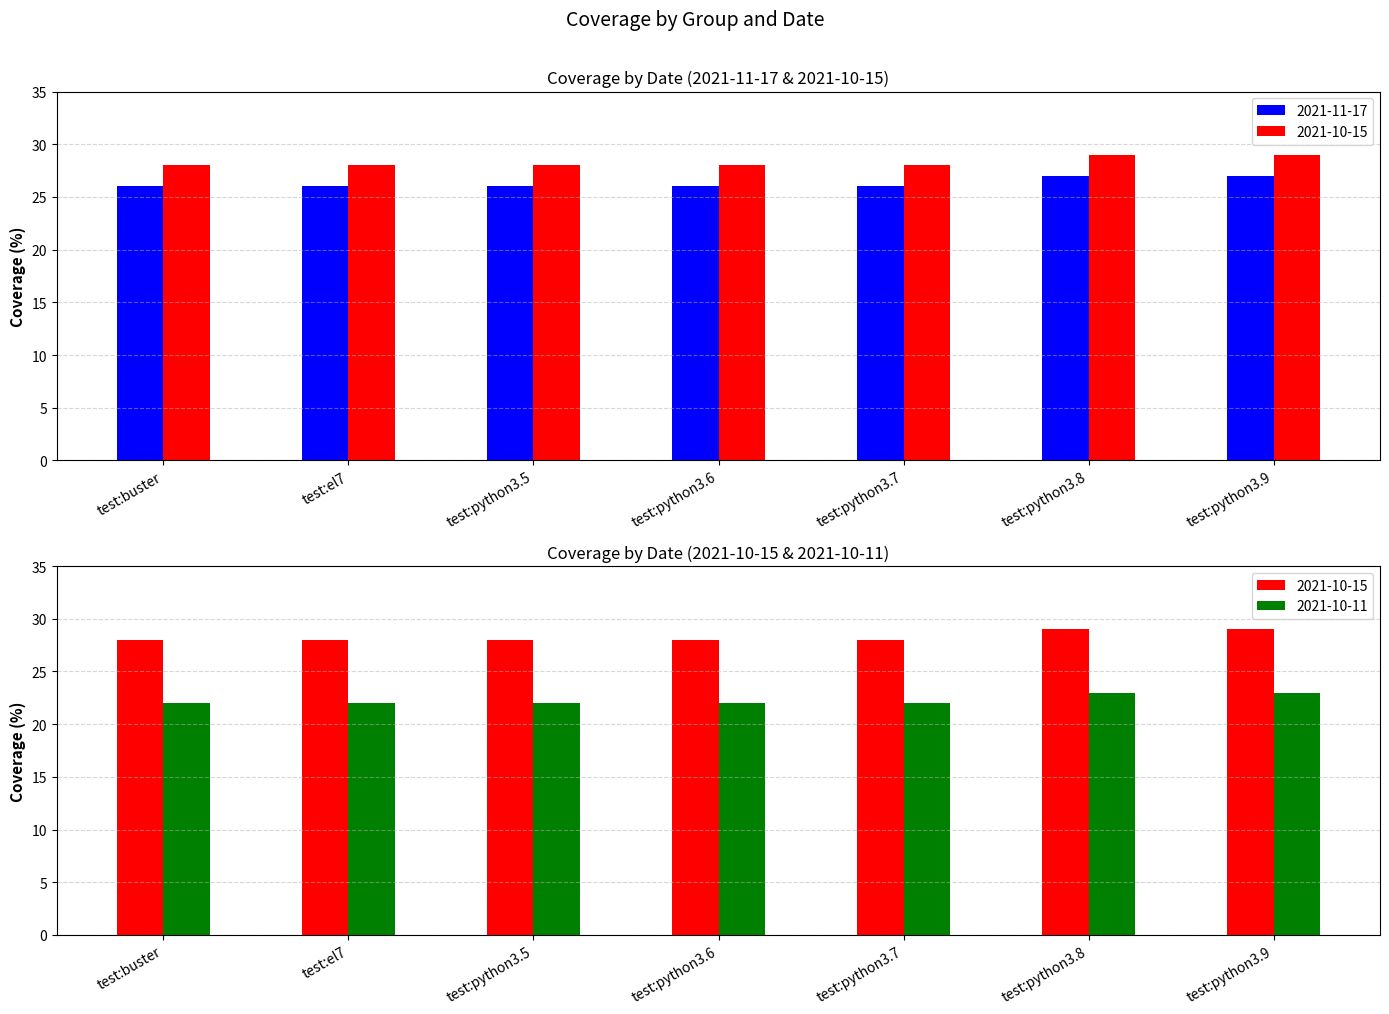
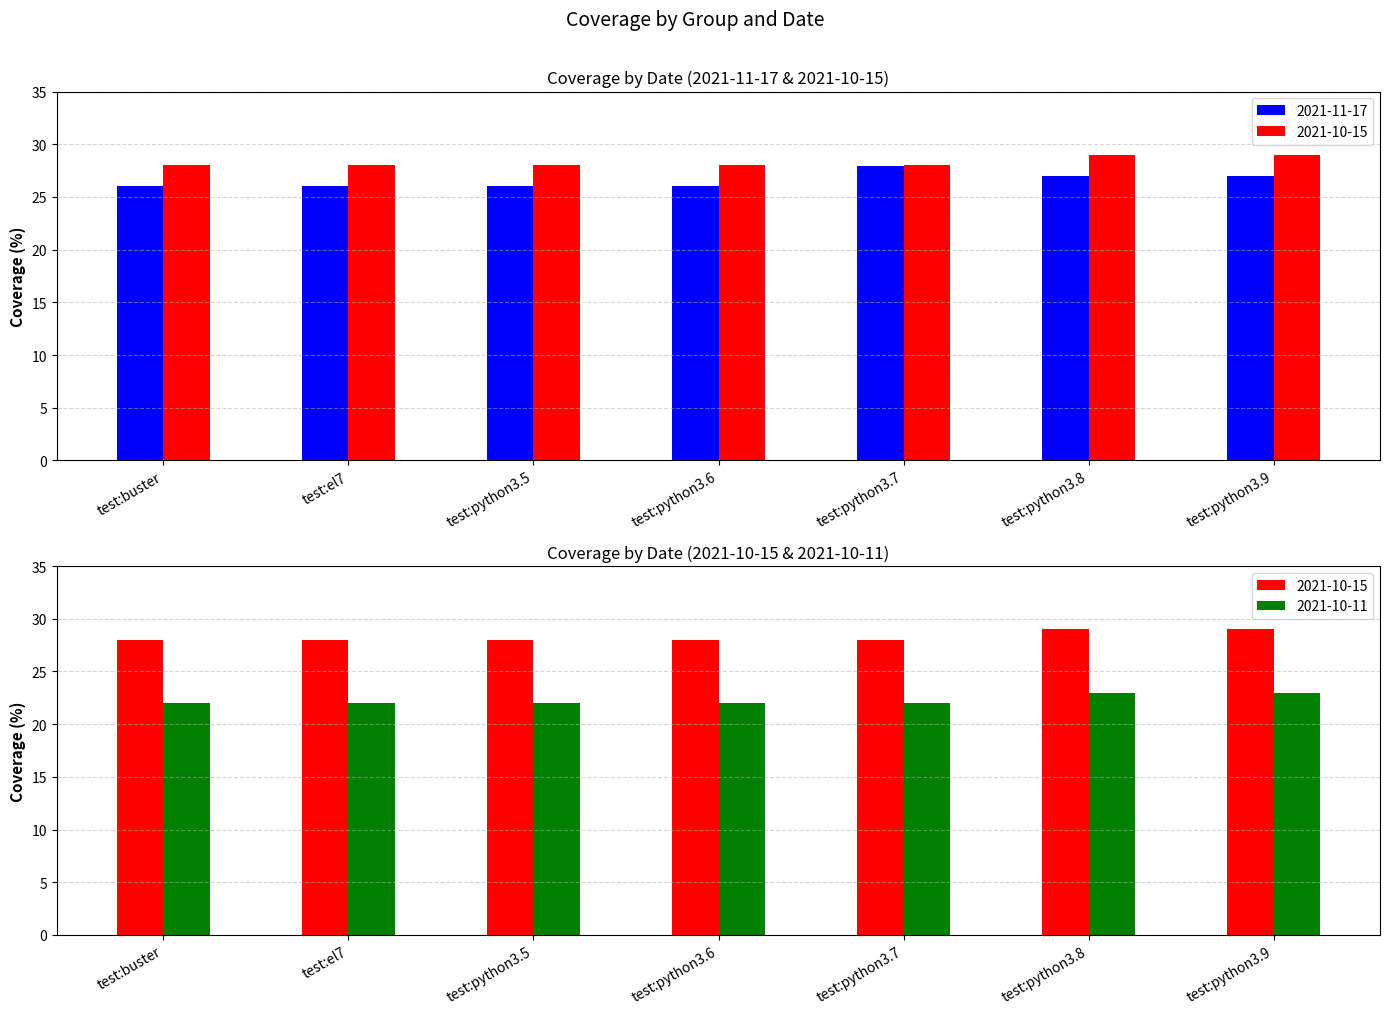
Coverage by Date (2021-11-17 & 2021-10-15), 2021-11-17, test:python3.7: 26.0 -> 27.9
